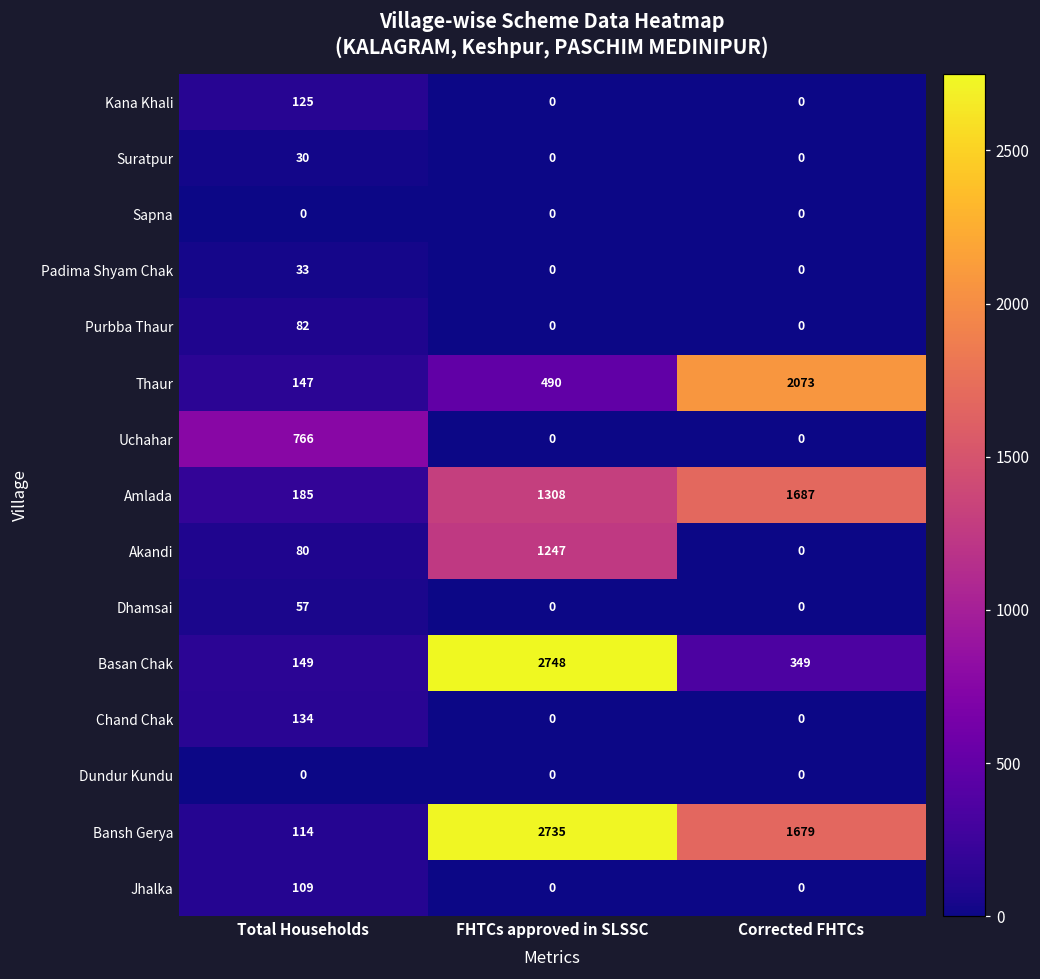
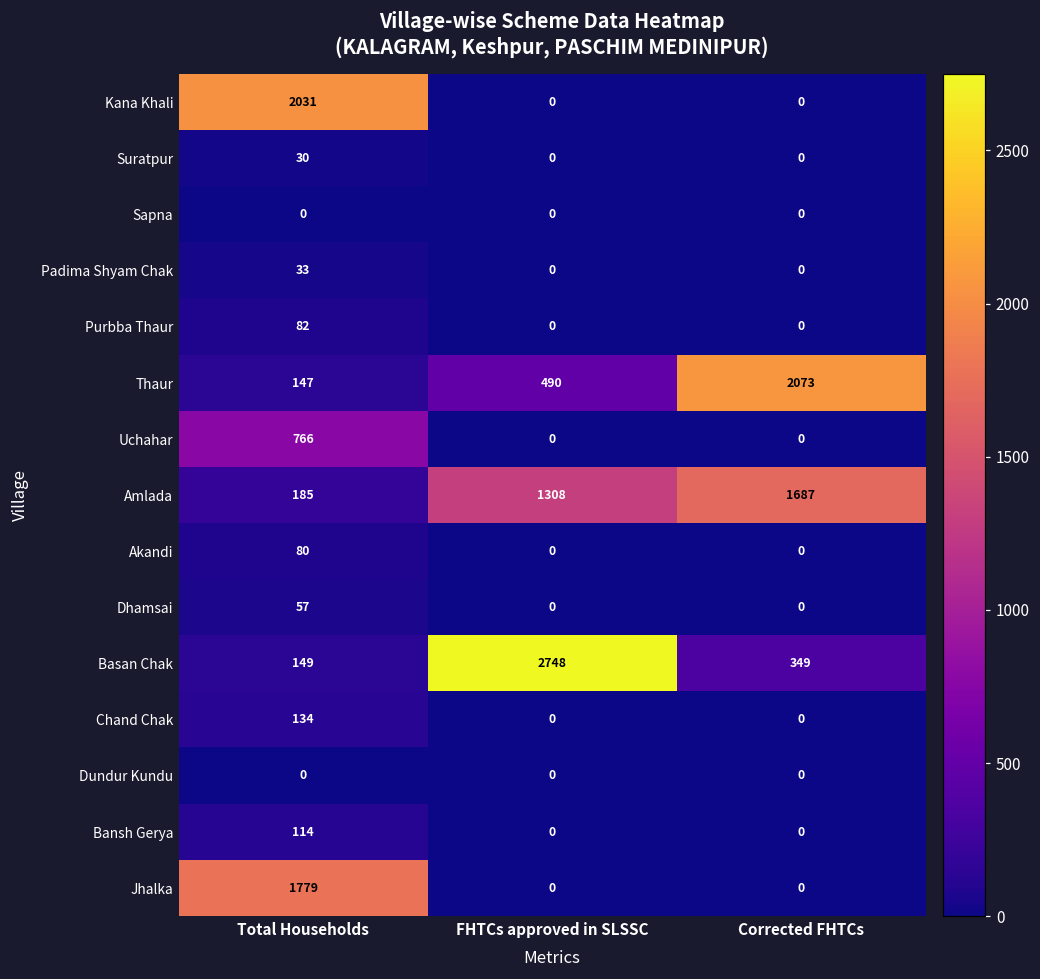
Kana Khali, Total Households: 125 -> 2031
Akandi, FHTCs approved in SLSSC: 1247 -> 0
Bansh Gerya, FHTCs approved in SLSSC: 2735 -> 0
Bansh Gerya, Corrected FHTCs: 1679 -> 0
Jhalka, Total Households: 109 -> 1779
